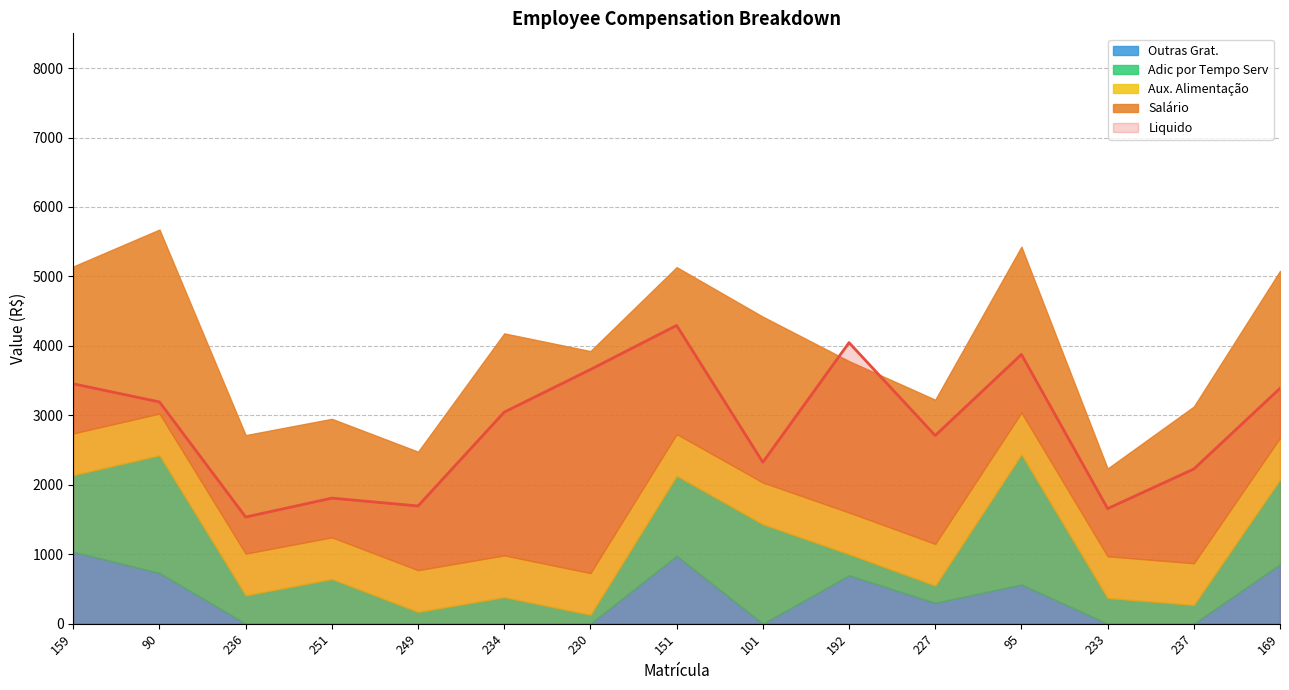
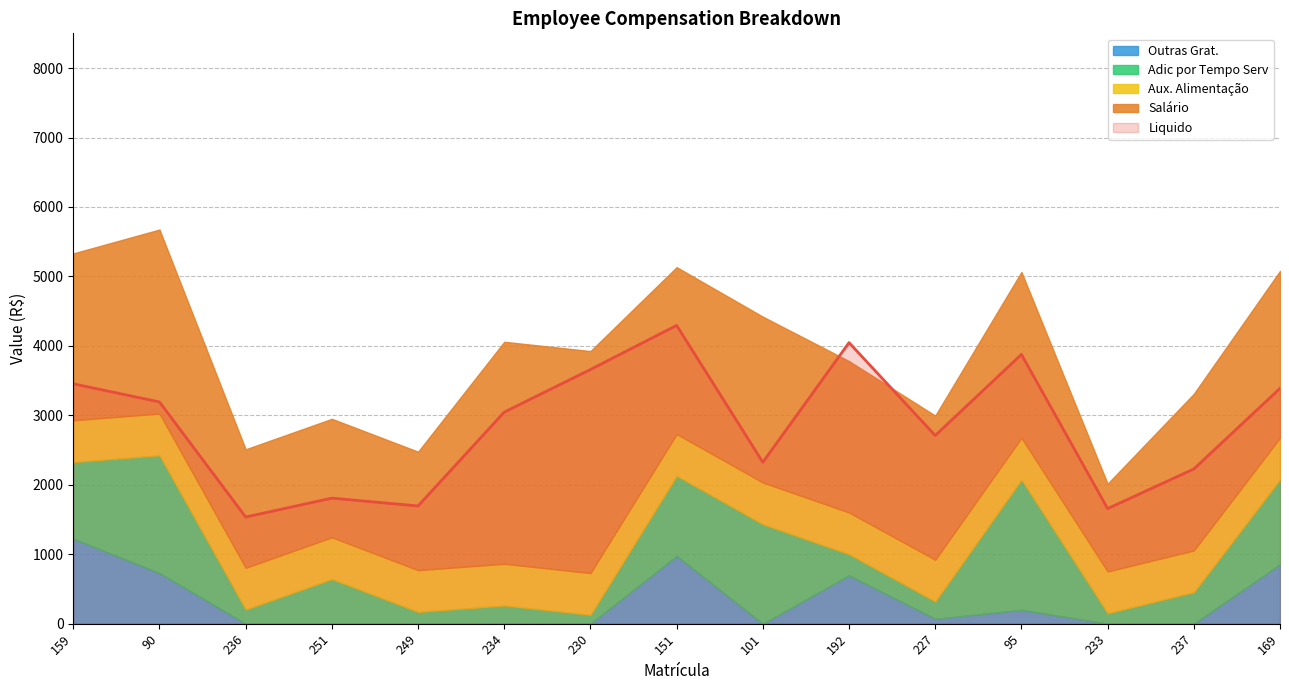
Outras Grat., 159: 1000 -> 1200
Adic por Tempo Serv, 236: 400 -> 200
Adic por Tempo Serv, 234: 400 -> 300
Outras Grat., 227: 300 -> 100
Outras Grat., 95: 600 -> 200
Adic por Tempo Serv, 233: 400 -> 200
Adic por Tempo Serv, 237: 300 -> 500
